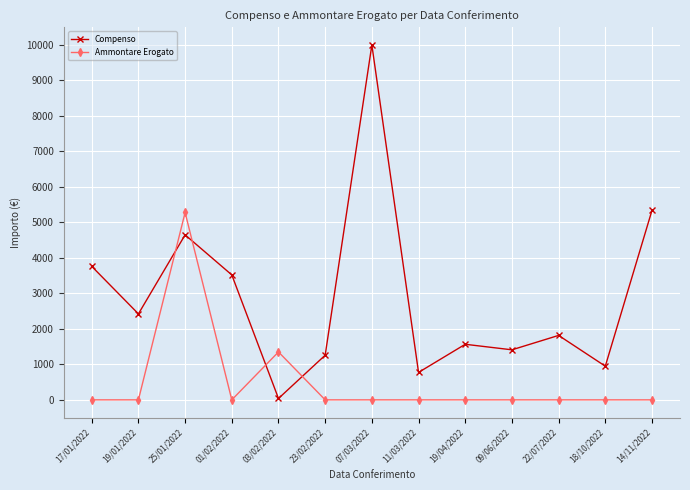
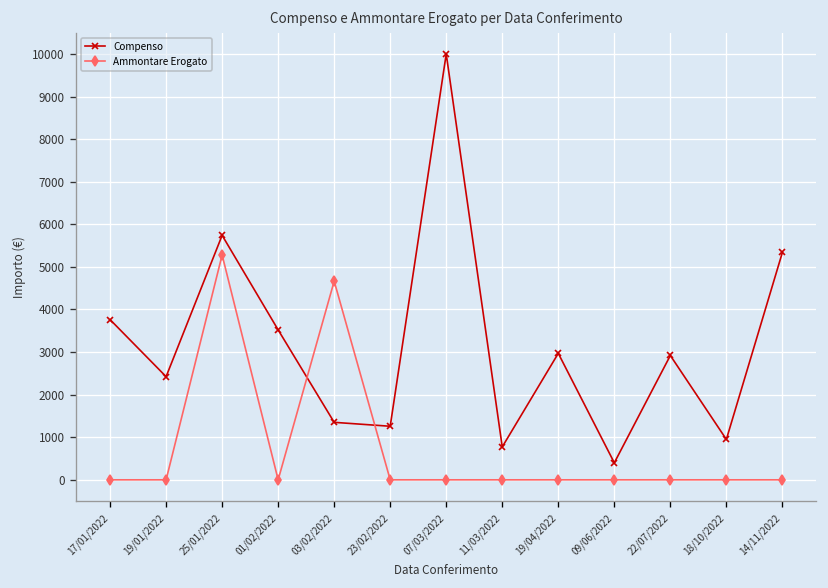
Compenso, 25/01/2022: 4700 -> 5700
Compenso, 03/02/2022: 0 -> 1400
Ammontare Erogato, 03/02/2022: 1400 -> 4700
Compenso, 19/04/2022: 1600 -> 3000
Compenso, 09/06/2022: 1400 -> 400
Compenso, 22/07/2022: 1800 -> 2900
